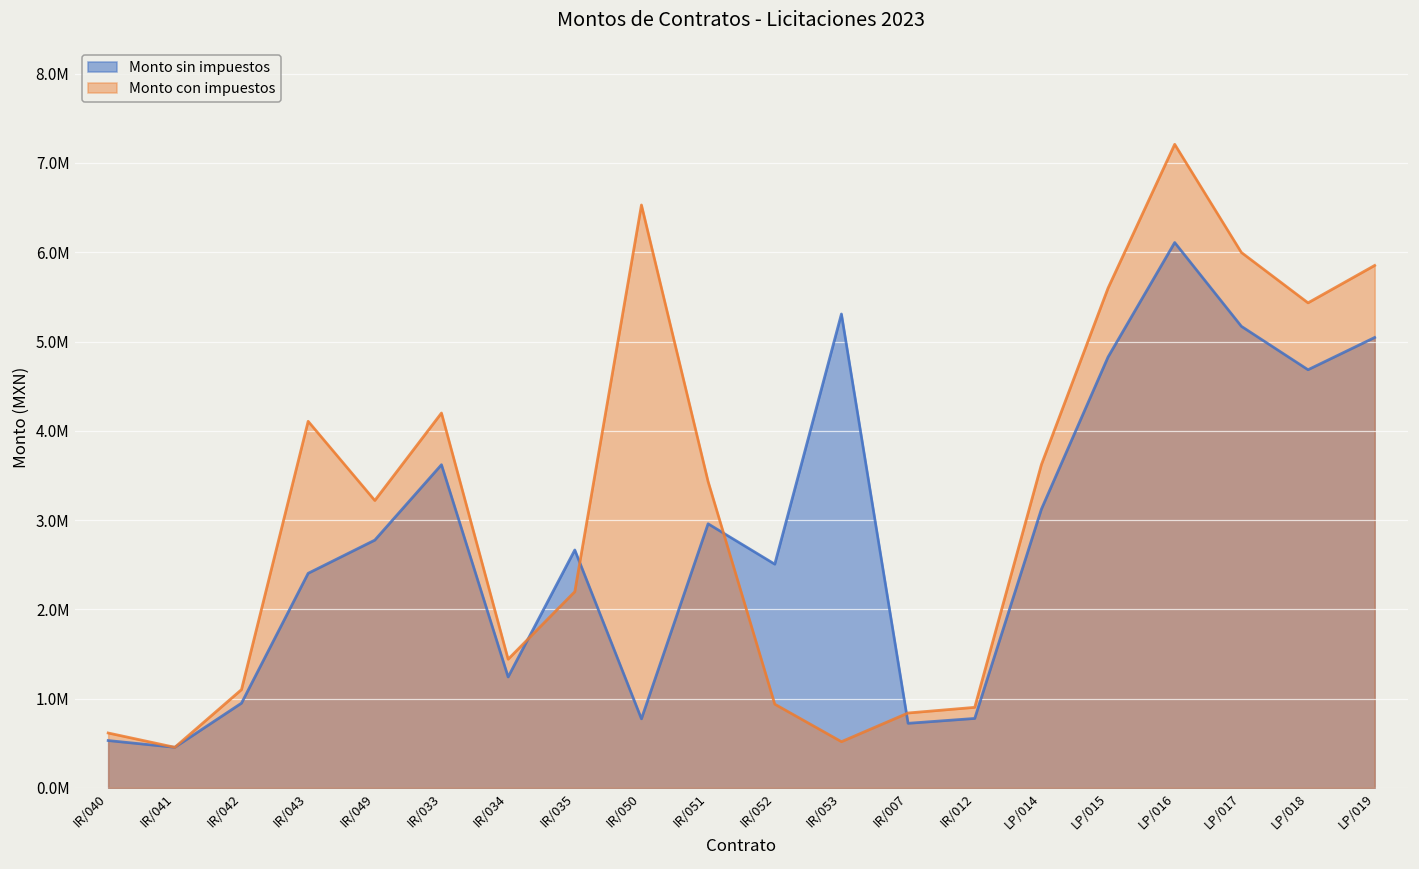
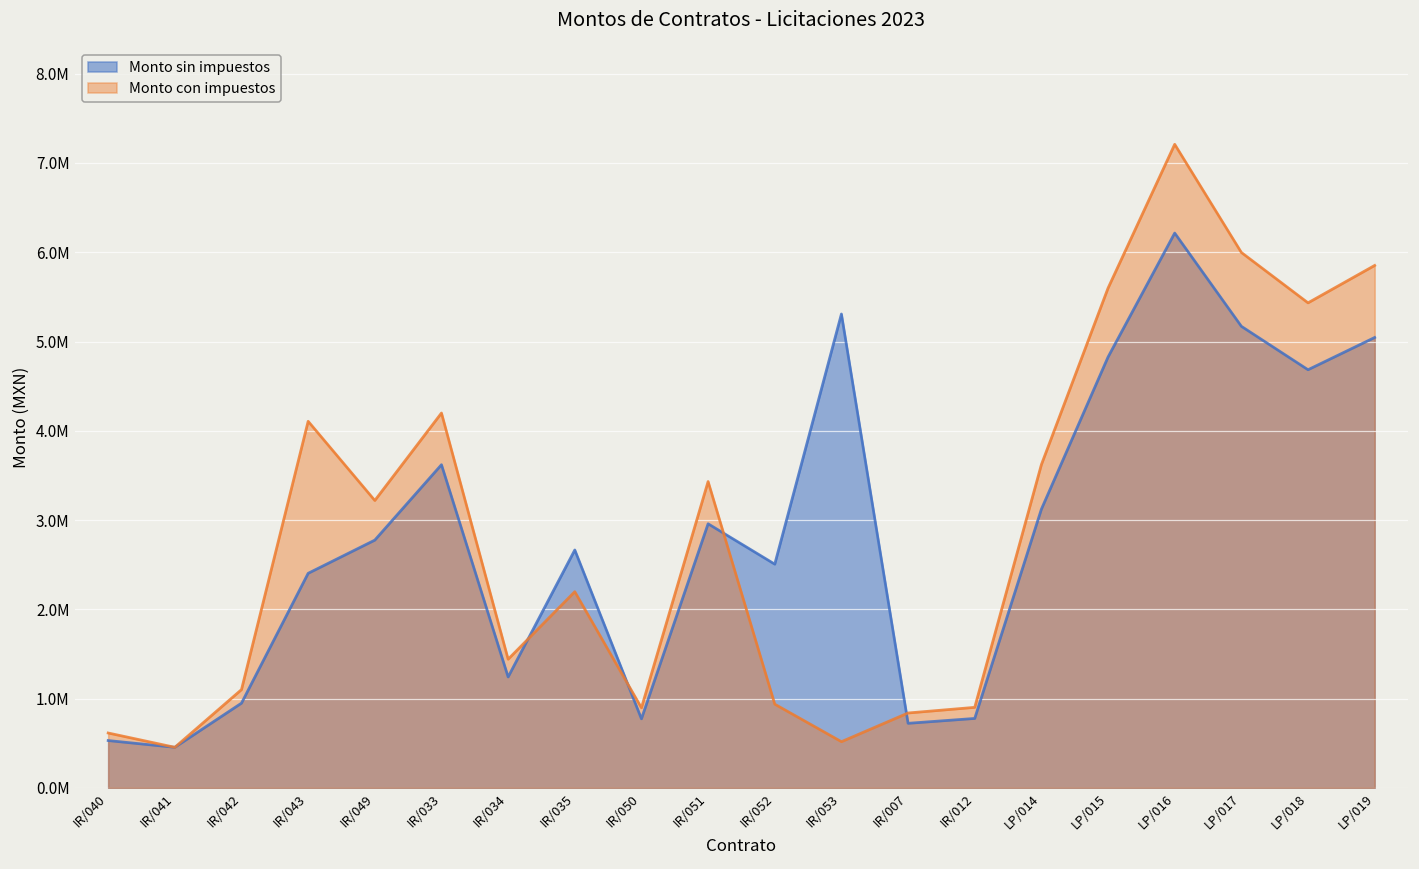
Monto con impuestos, IR/050: 6500000 -> 900000
Monto sin impuestos, LP/016: 6100000 -> 6200000
